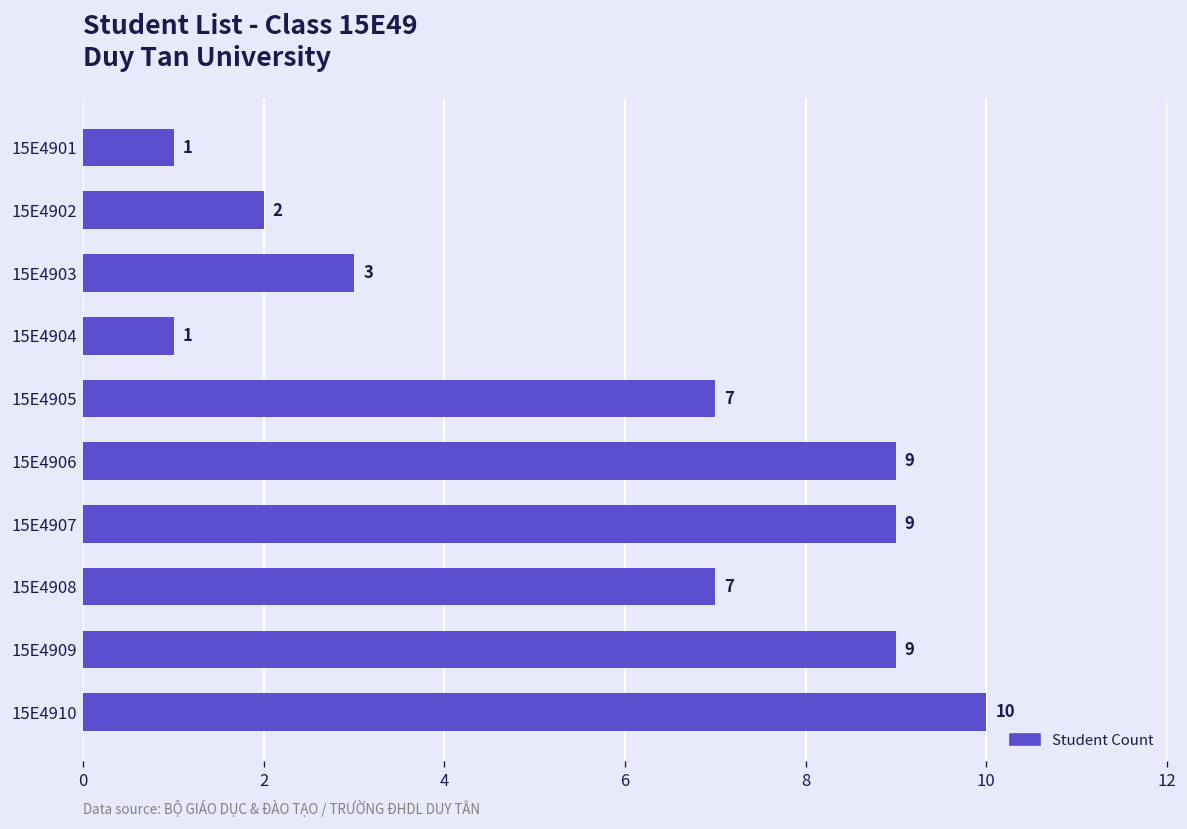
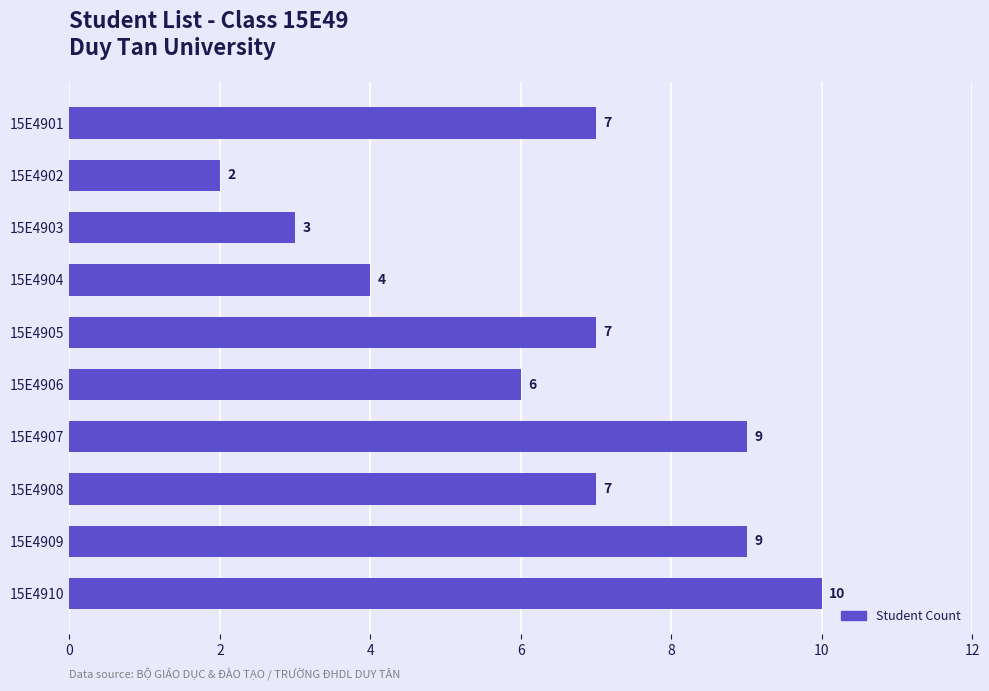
15E4901: 1 -> 7
15E4904: 1 -> 4
15E4906: 9 -> 6
